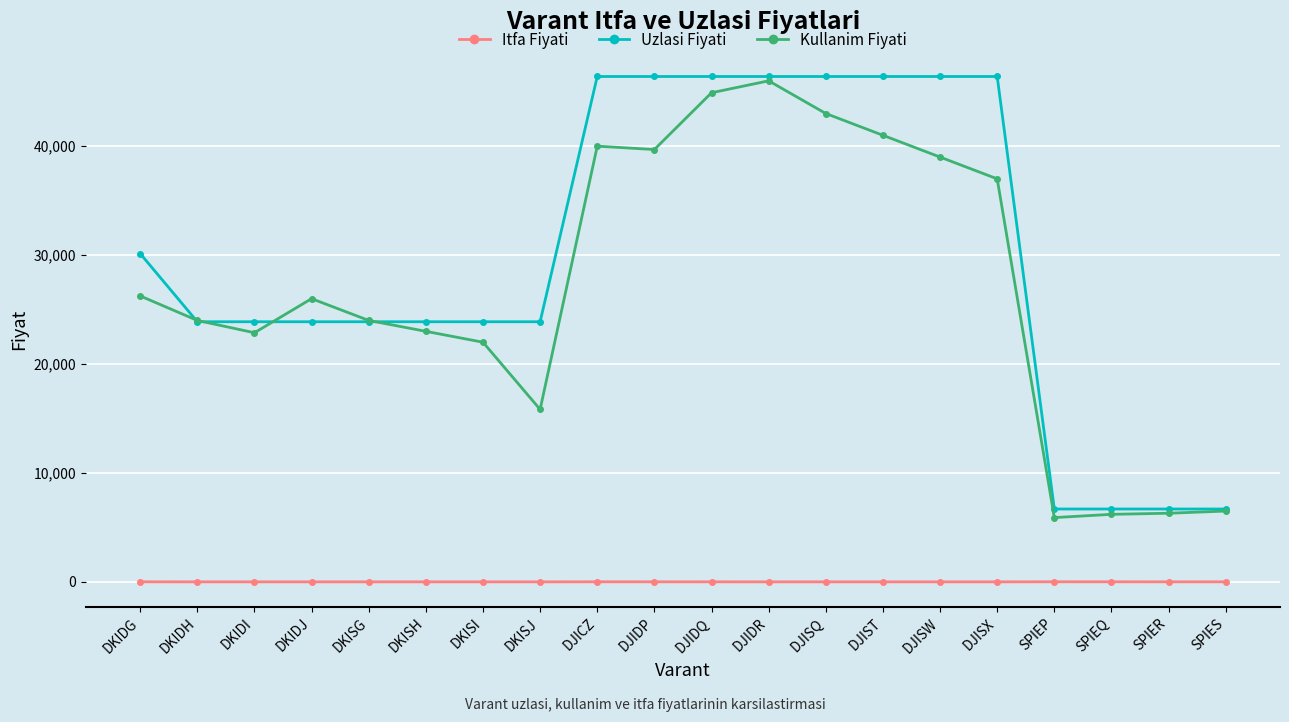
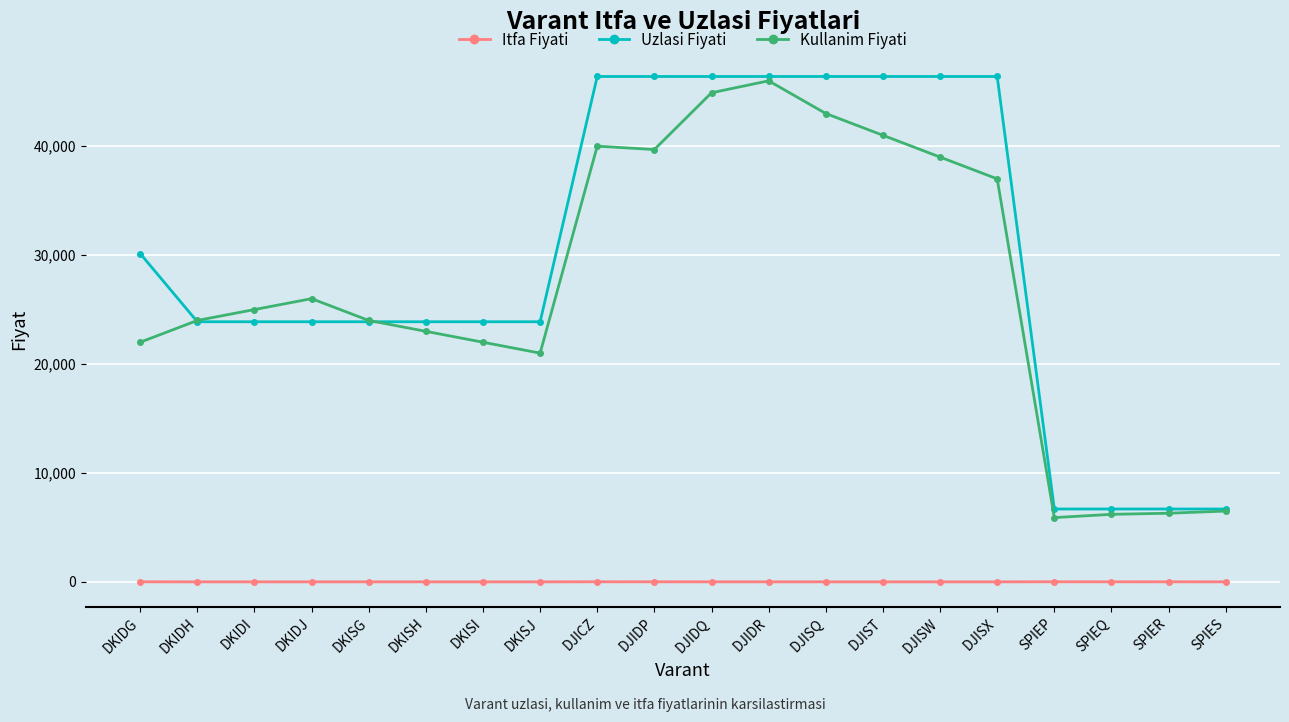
Kullanim Fiyati, DKIDG: 26,300 -> 22,000
Kullanim Fiyati, DKIDI: 22,900 -> 25,000
Kullanim Fiyati, DKISJ: 15,800 -> 21,000
